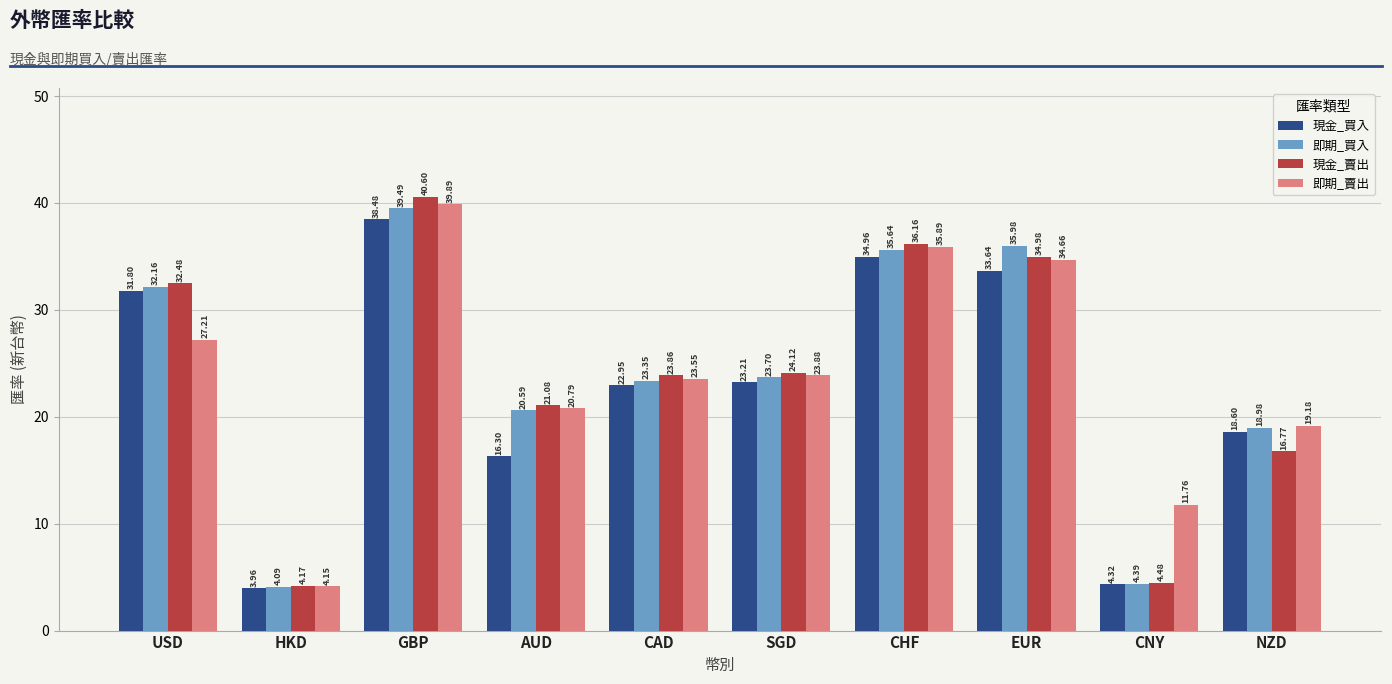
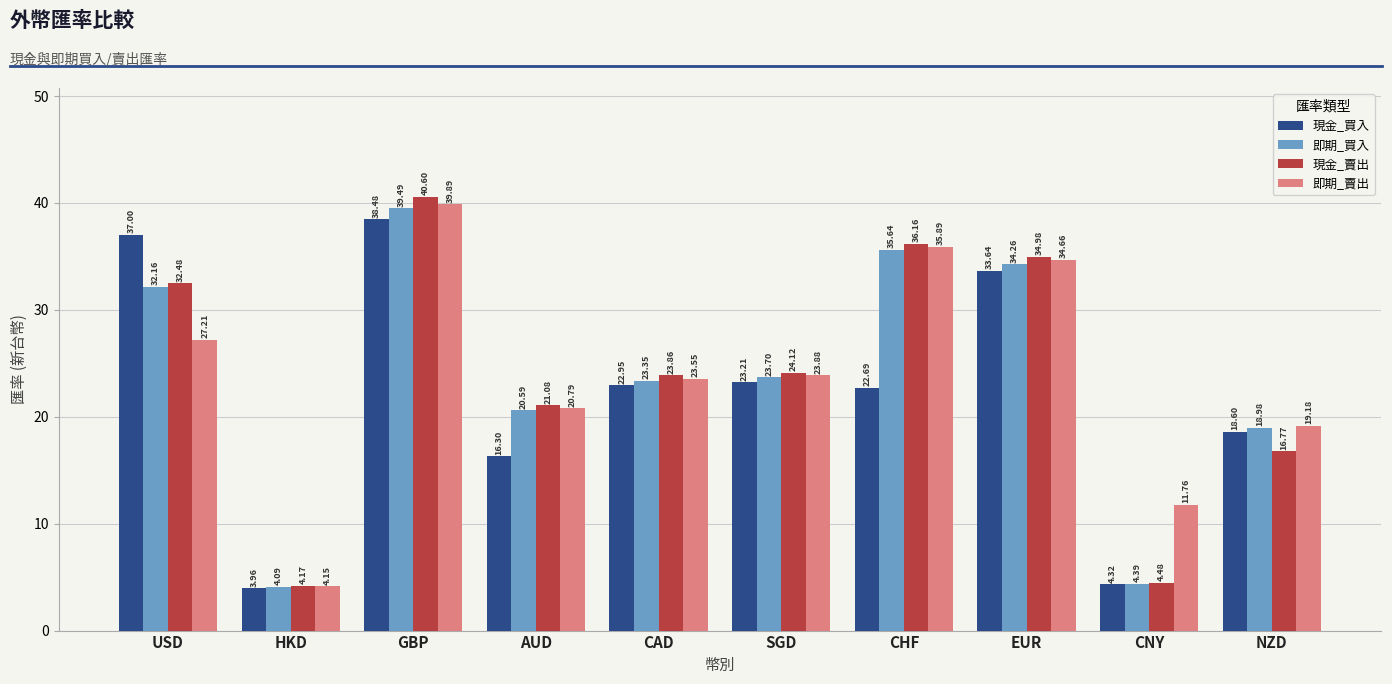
現金_買入, USD: 31.80 -> 37.00
現金_買入, CHF: 34.96 -> 22.69
即期_買入, EUR: 35.98 -> 34.26
